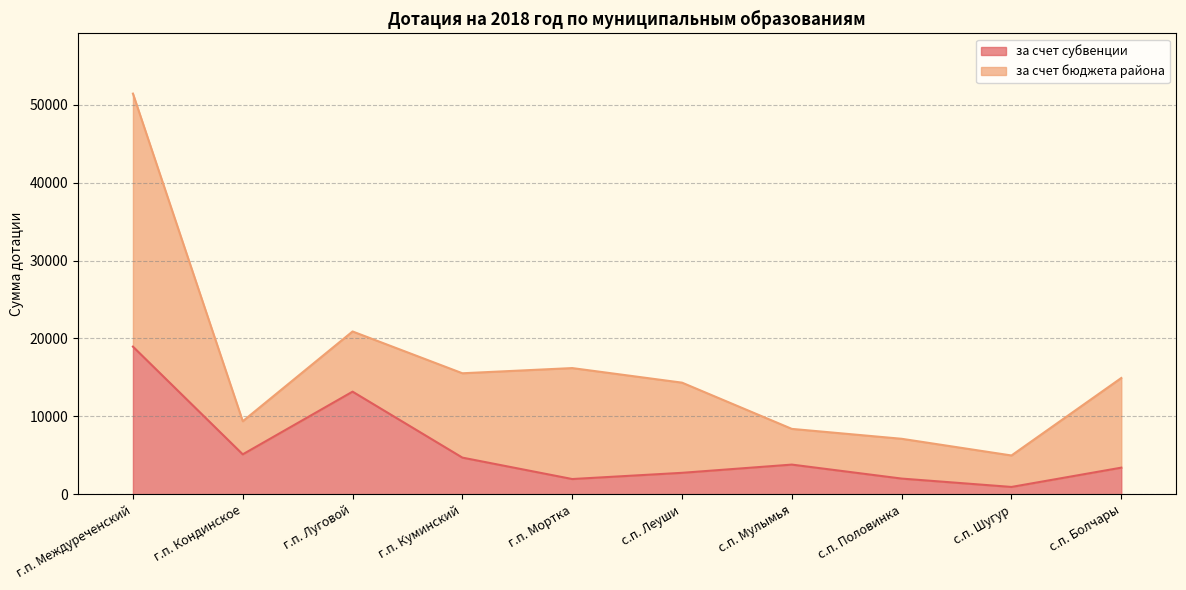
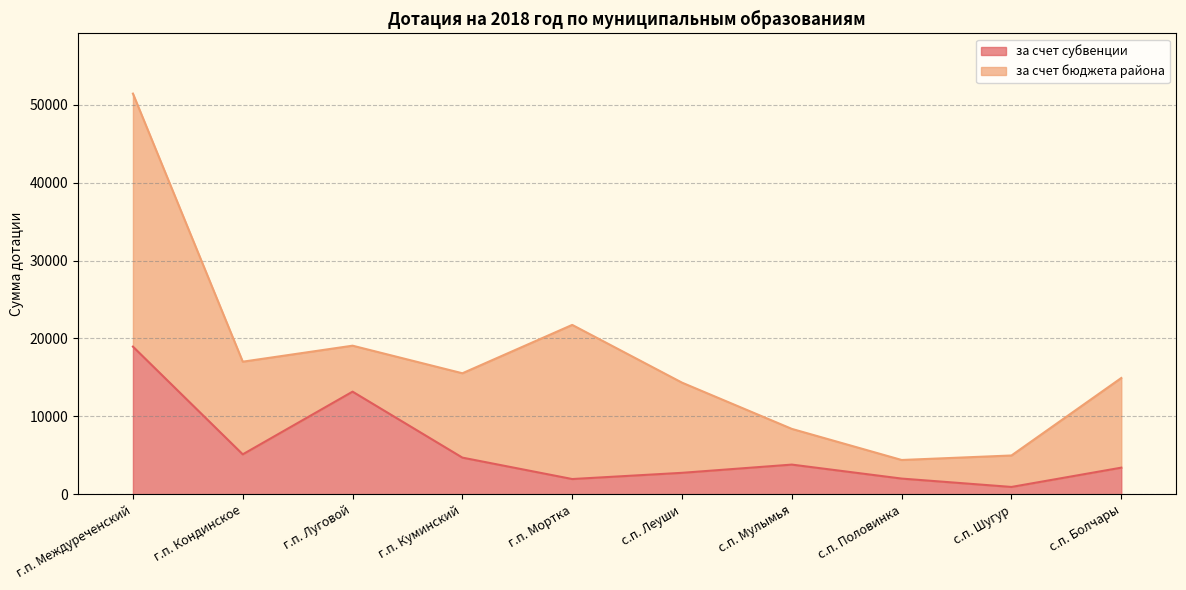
за счет бюджета района, г.п. Кондинское: 4000 -> 12000
за счет бюджета района, г.п. Луговой: 8000 -> 6000
за счет бюджета района, г.п. Мортка: 14000 -> 20000
за счет бюджета района, с.п. Половинка: 5000 -> 2000
